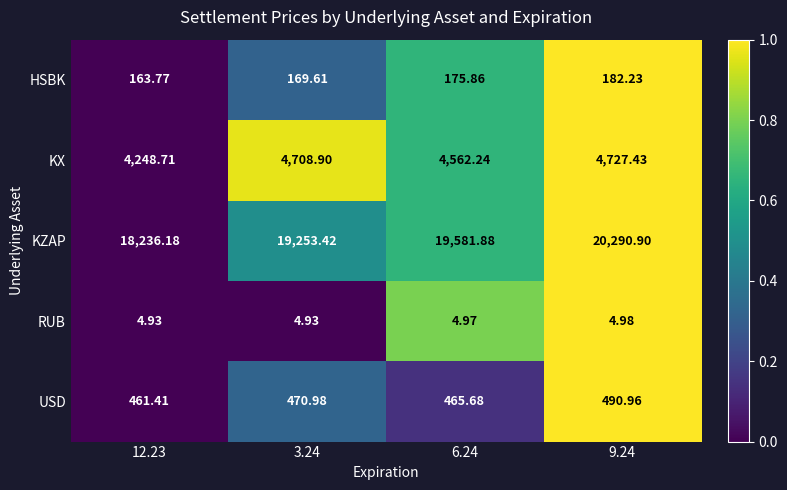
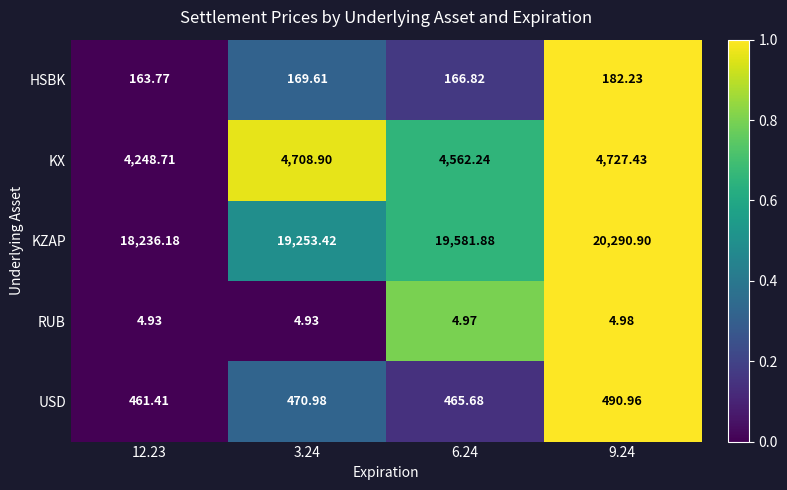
HSBK, 6.24: 175.86 -> 166.82
